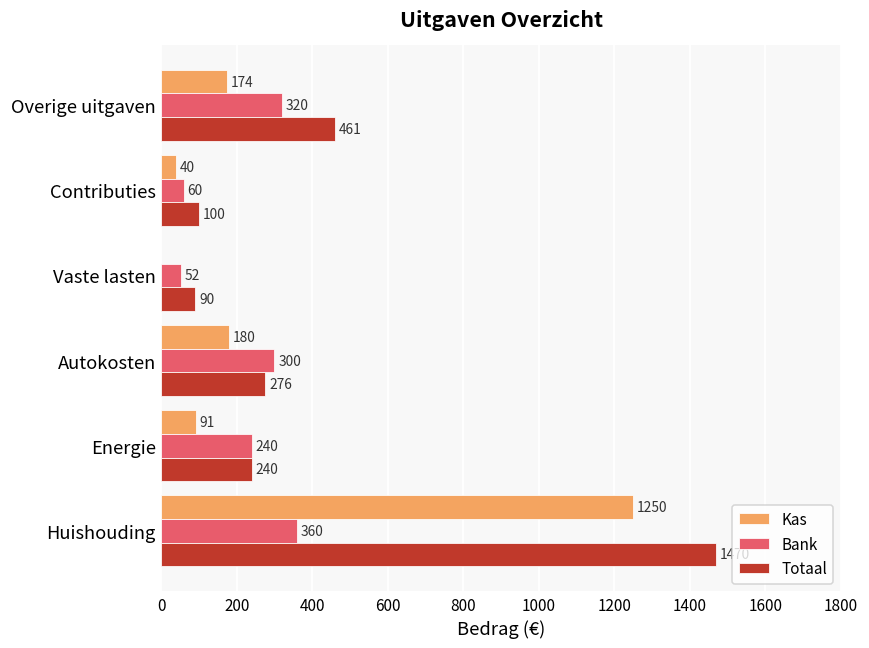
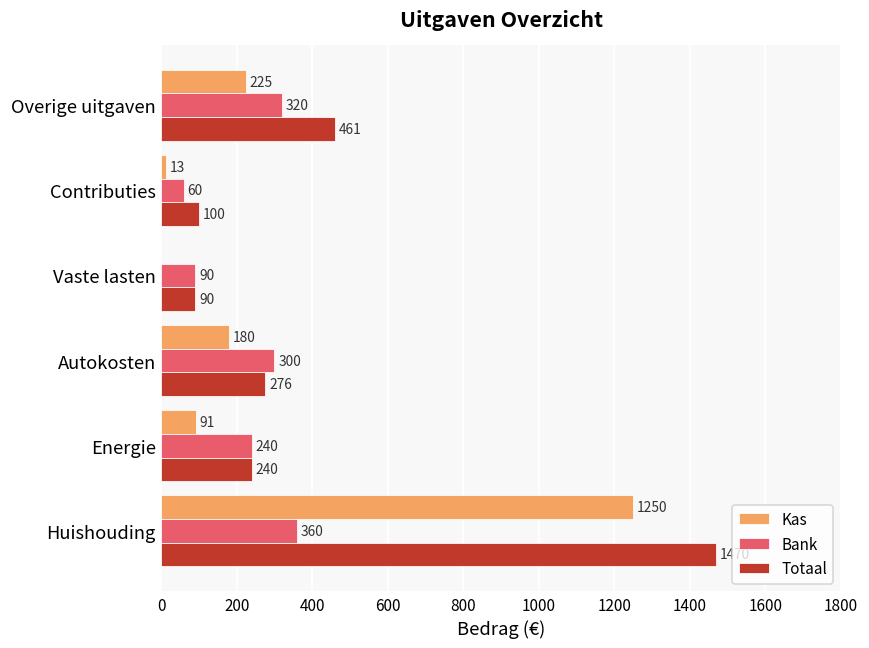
Kas, Overige uitgaven: 174 -> 225
Kas, Contributies: 40 -> 13
Bank, Vaste lasten: 52 -> 90
